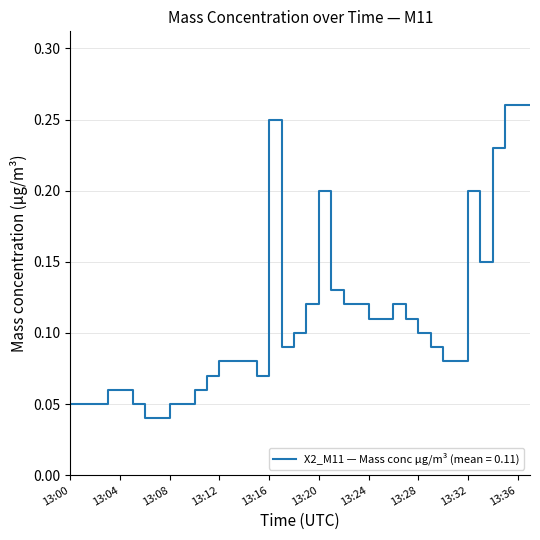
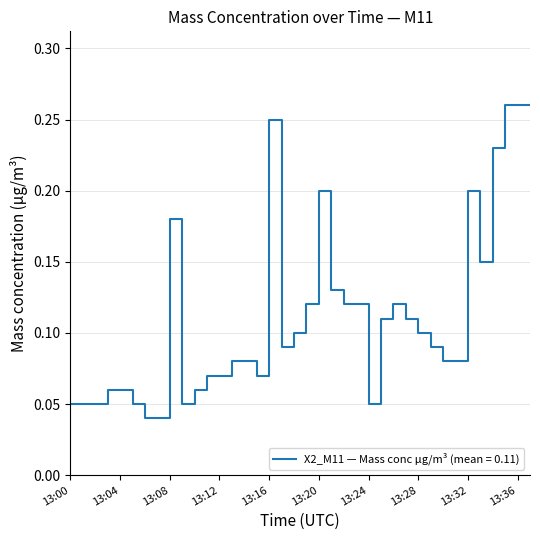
13:08: 0.05 -> 0.18
13:12: 0.08 -> 0.07
13:24: 0.11 -> 0.05
